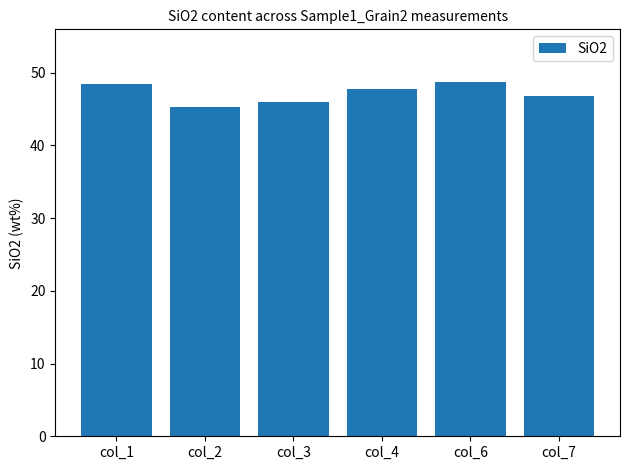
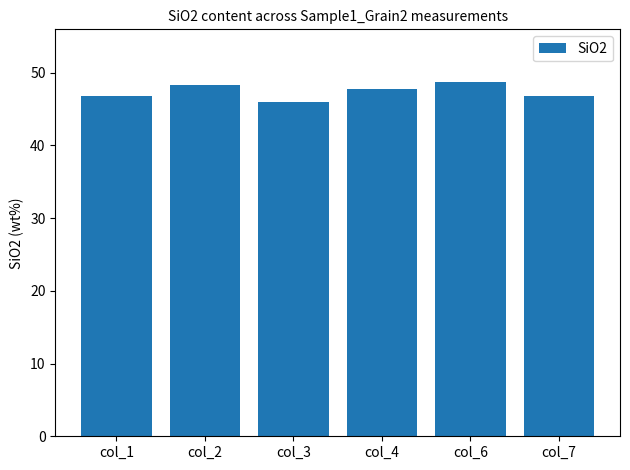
col_1: 48 -> 47
col_2: 45 -> 48
